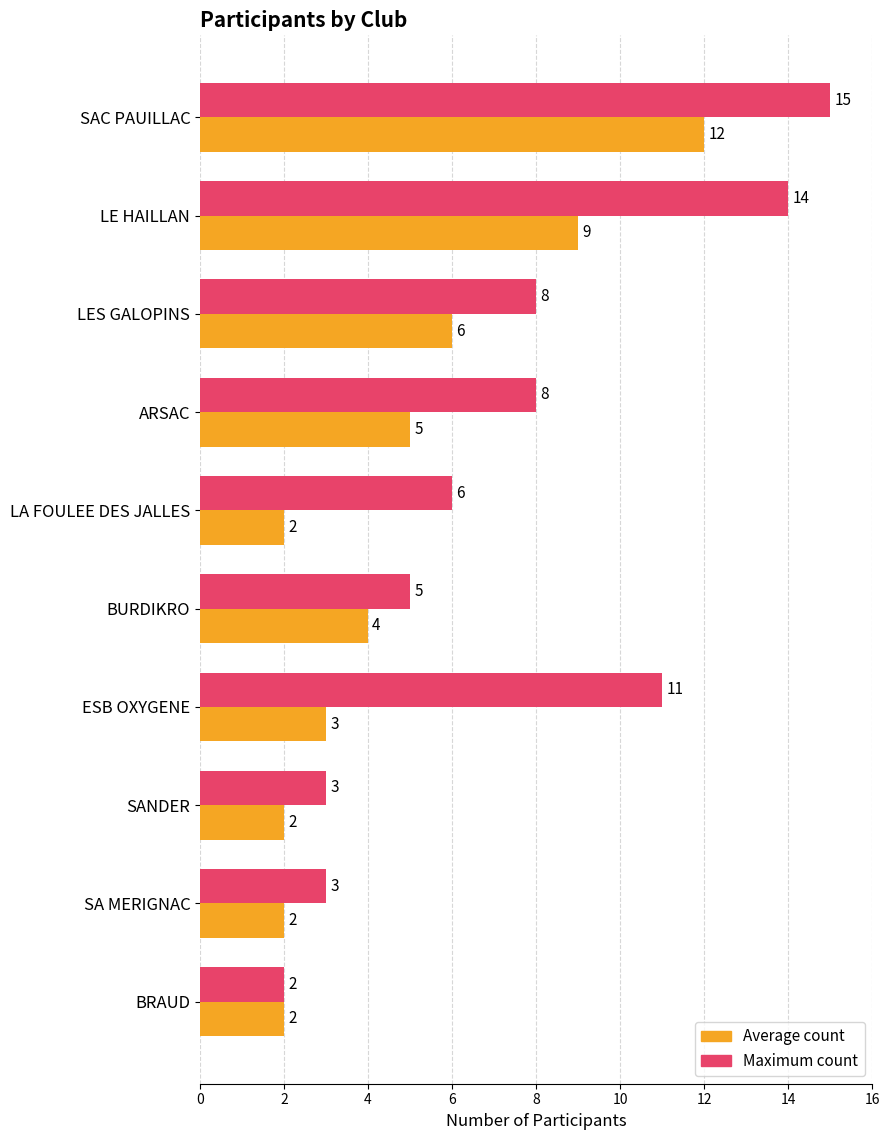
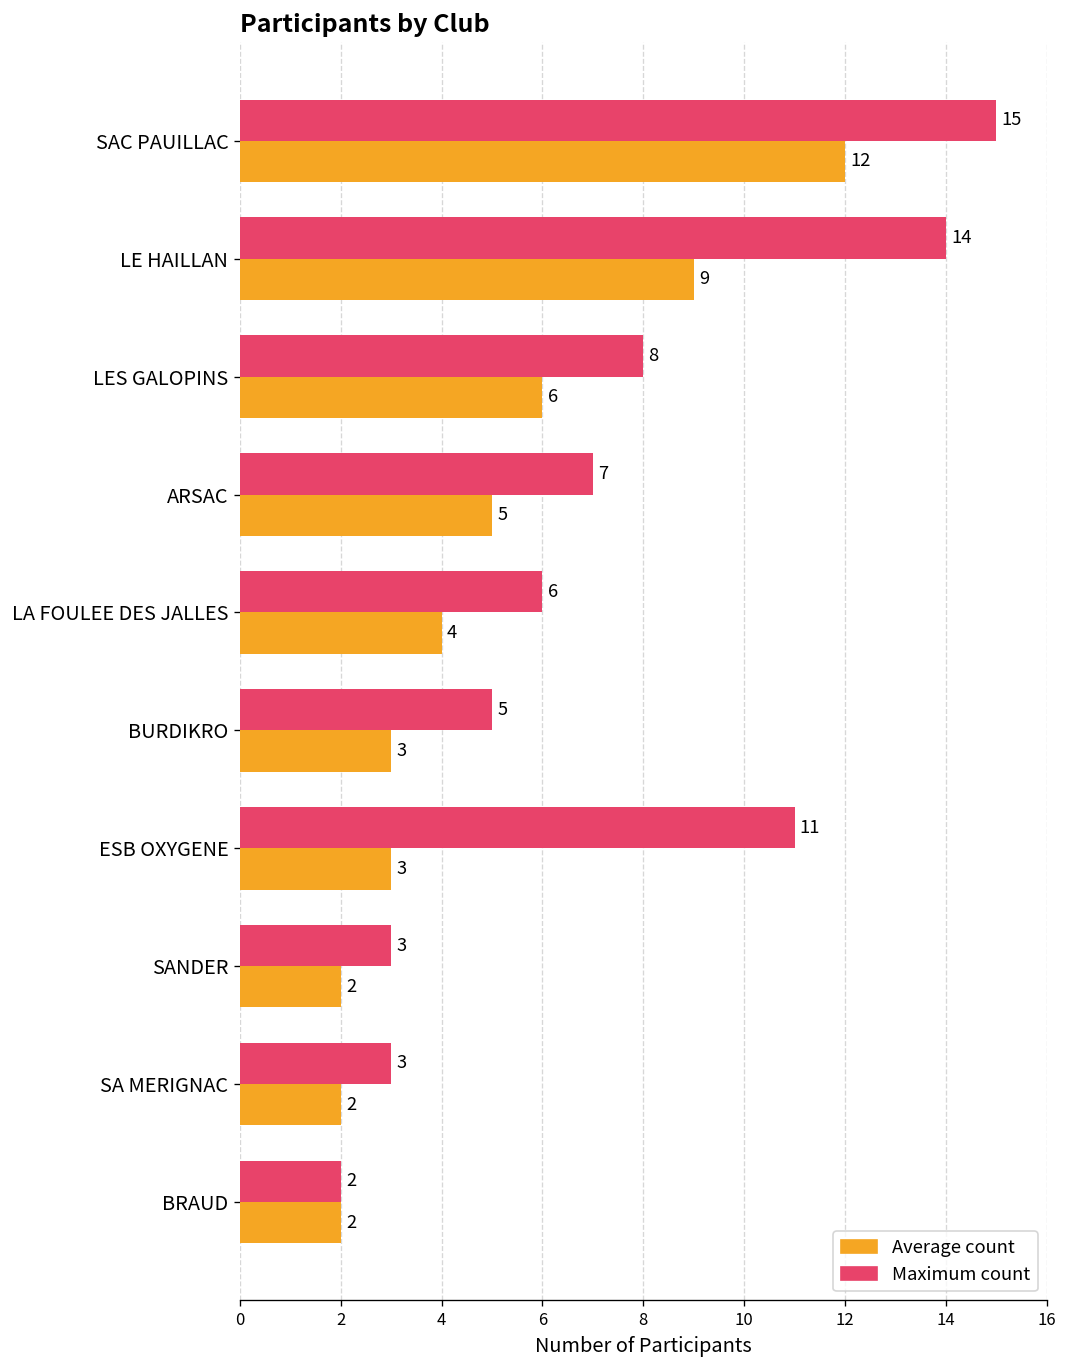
Maximum count, ARSAC: 8 -> 7
Average count, LA FOULEE DES JALLES: 2 -> 4
Average count, BURDIKRO: 4 -> 3
